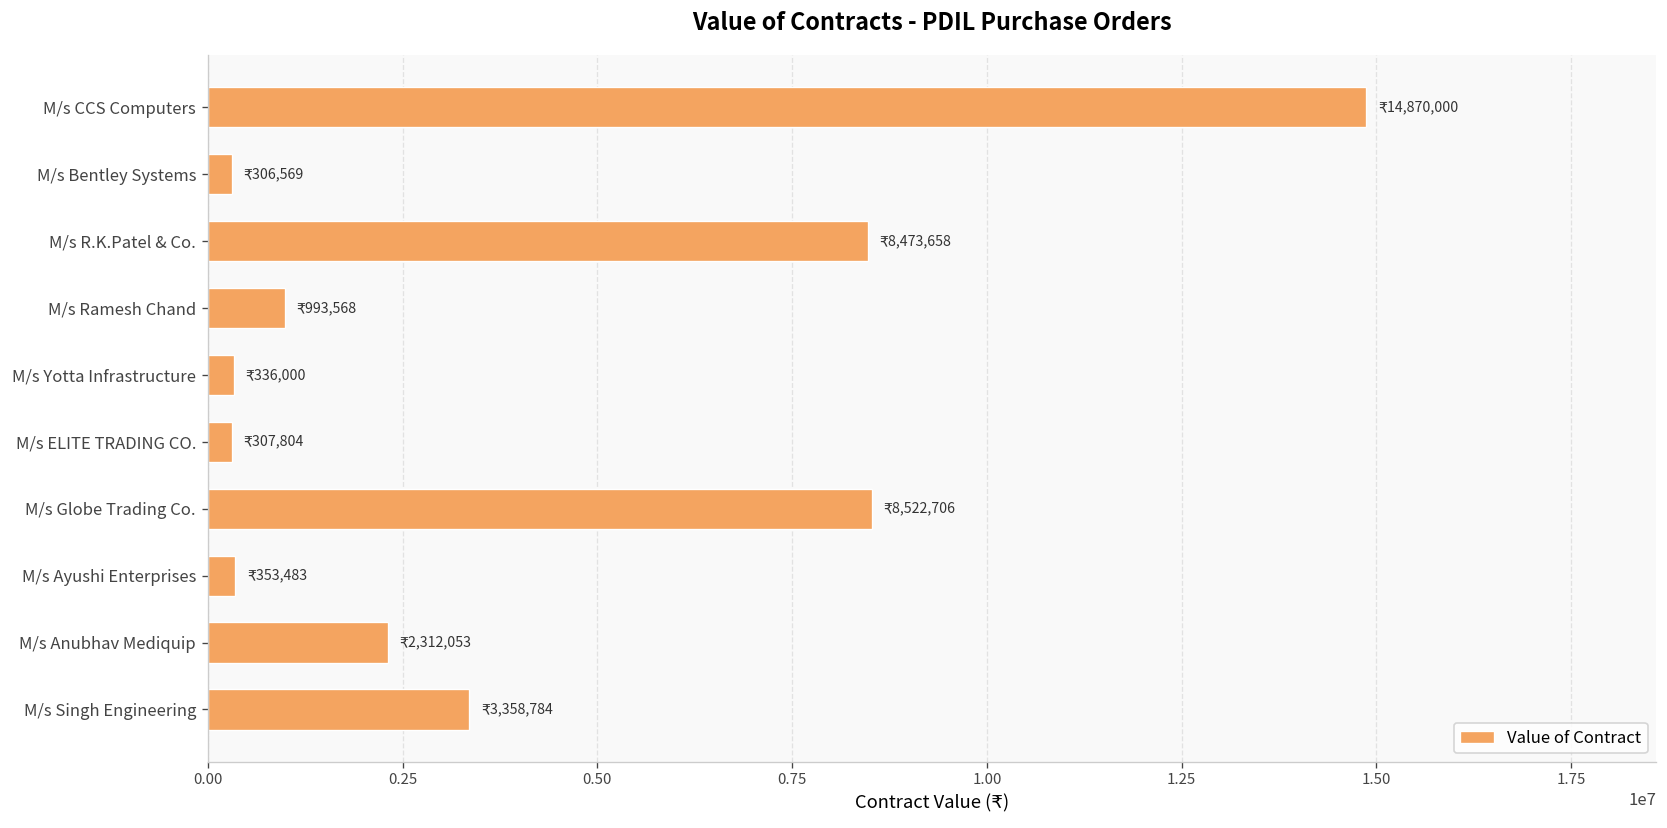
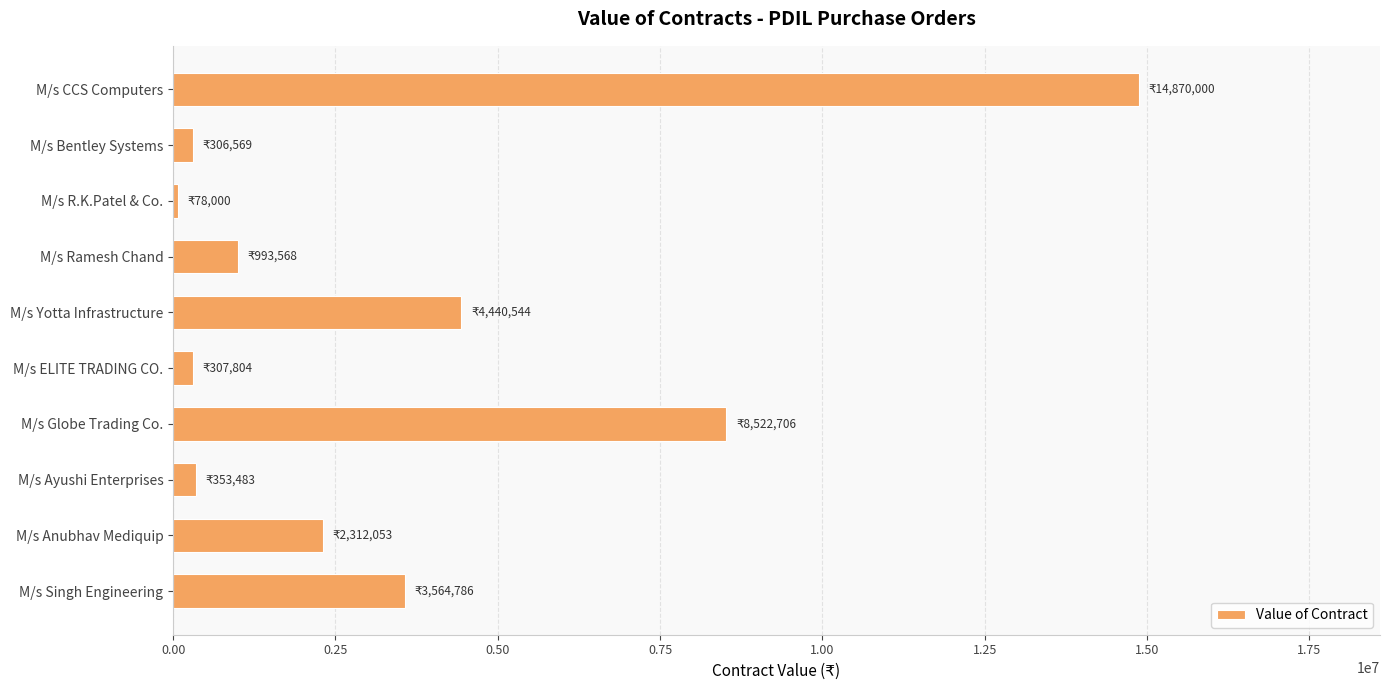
M/s R.K.Patel & Co.: 8,473,658 -> 78,000
M/s Yotta Infrastructure: 336,000 -> 4,440,544
M/s Singh Engineering: 3,358,784 -> 3,564,786
